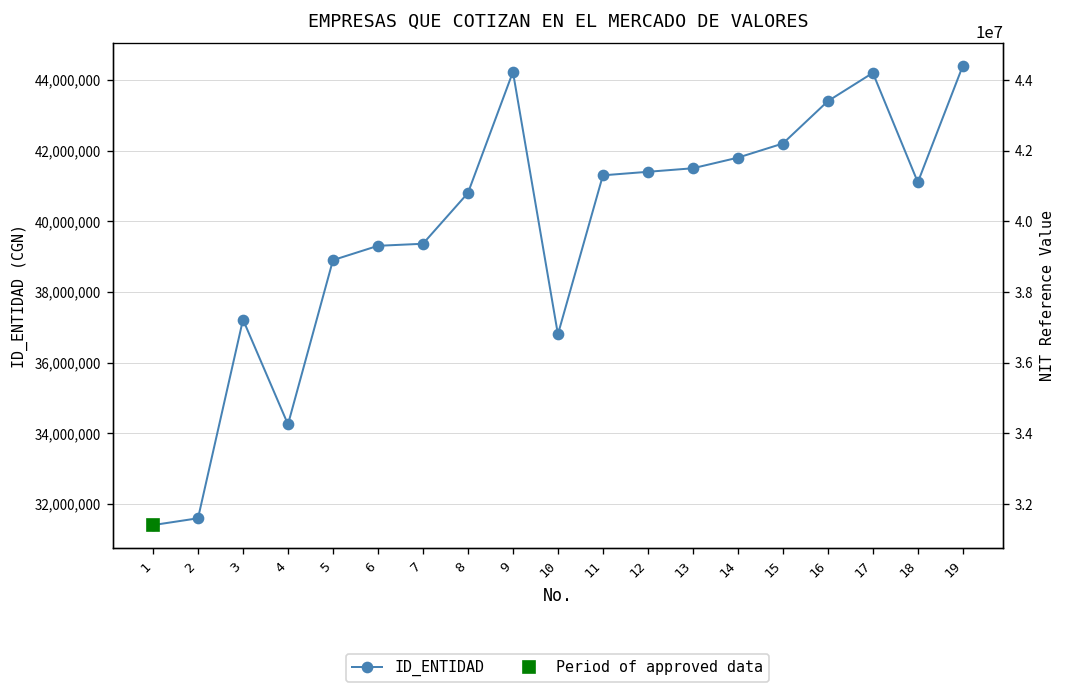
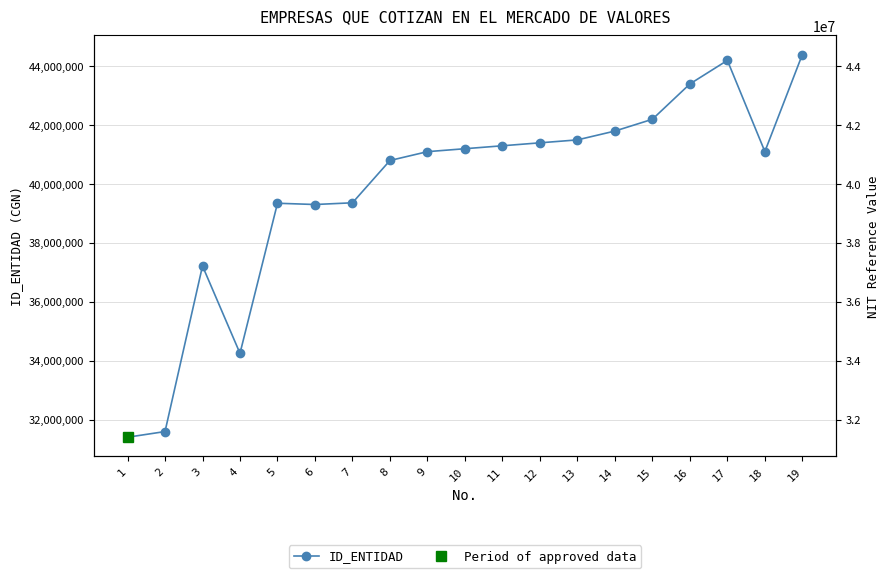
ID_ENTIDAD, 5: 38,900,000 -> 39,300,000
ID_ENTIDAD, 9: 44,200,000 -> 41,100,000
ID_ENTIDAD, 10: 36,800,000 -> 41,200,000
